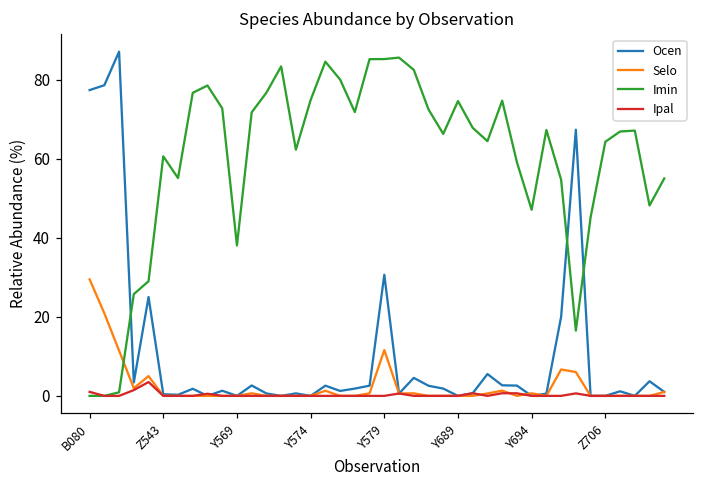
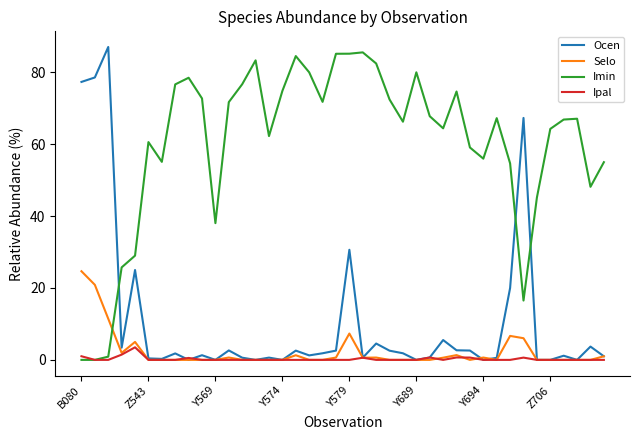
Selo, B080: 29 -> 25
Selo, Y579: 12 -> 7
Imin, Y689: 75 -> 80
Imin, Y694: 47 -> 56
